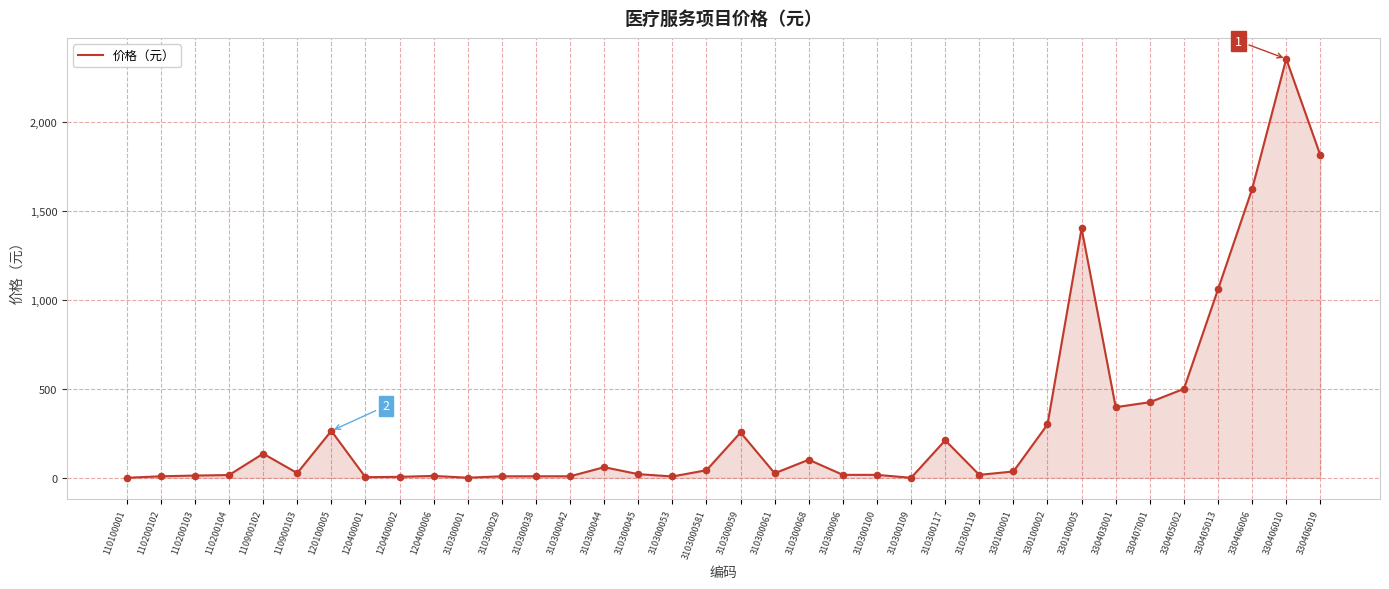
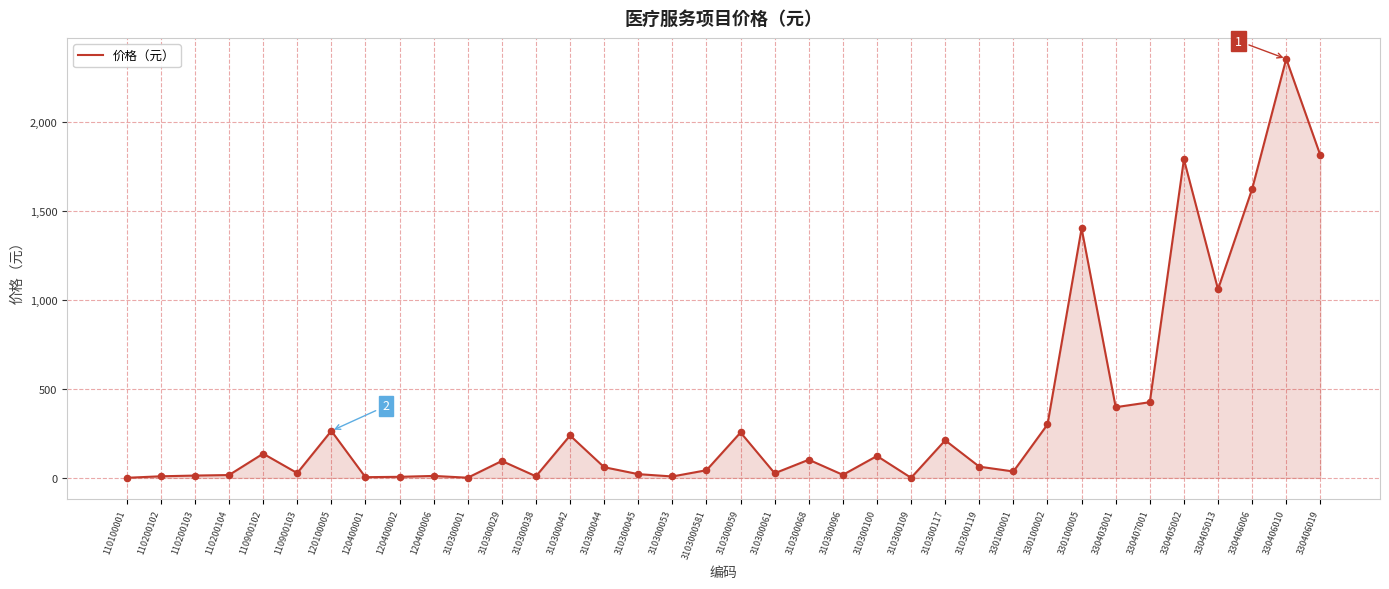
310300029: 10 -> 100
310300042: 10 -> 240
310300100: 20 -> 120
310300119: 20 -> 60
330405002: 500 -> 1,790
